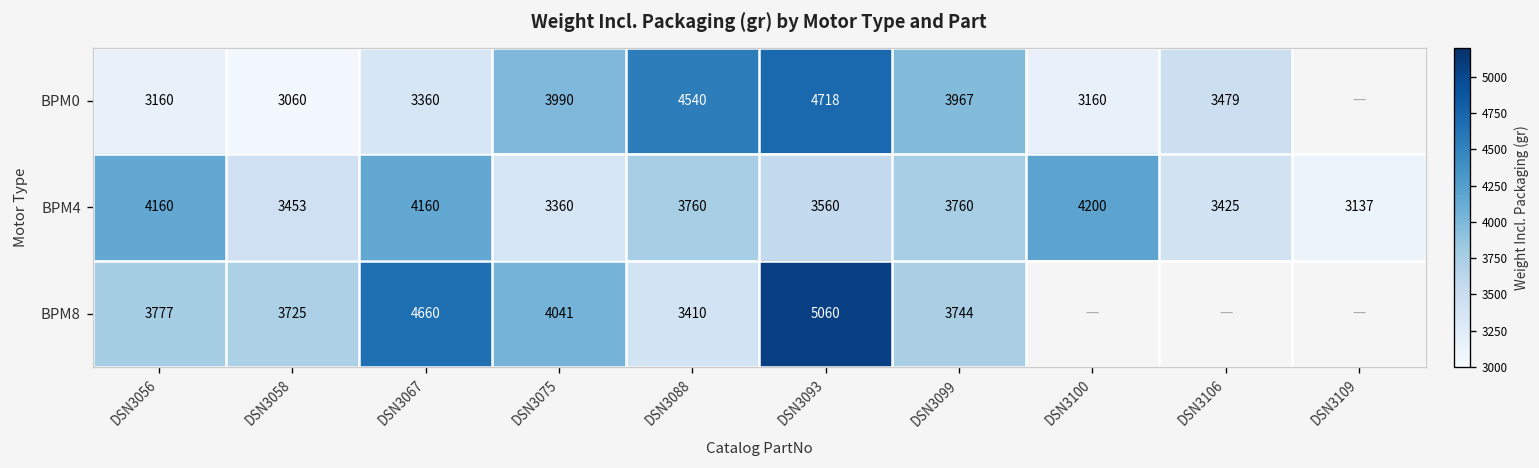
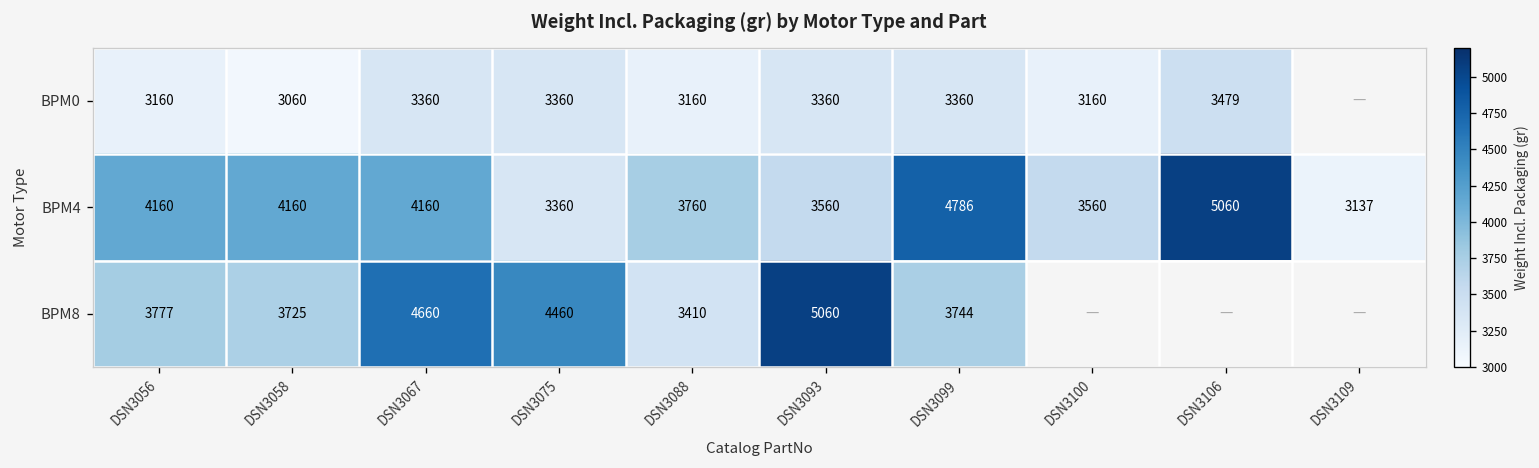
BPM0, DSN3075: 3990 -> 3360
BPM0, DSN3088: 4540 -> 3160
BPM0, DSN3093: 4718 -> 3360
BPM0, DSN3099: 3967 -> 3360
BPM4, DSN3058: 3453 -> 4160
BPM4, DSN3099: 3760 -> 4786
BPM4, DSN3100: 4200 -> 3560
BPM4, DSN3106: 3425 -> 5060
BPM8, DSN3075: 4041 -> 4460
